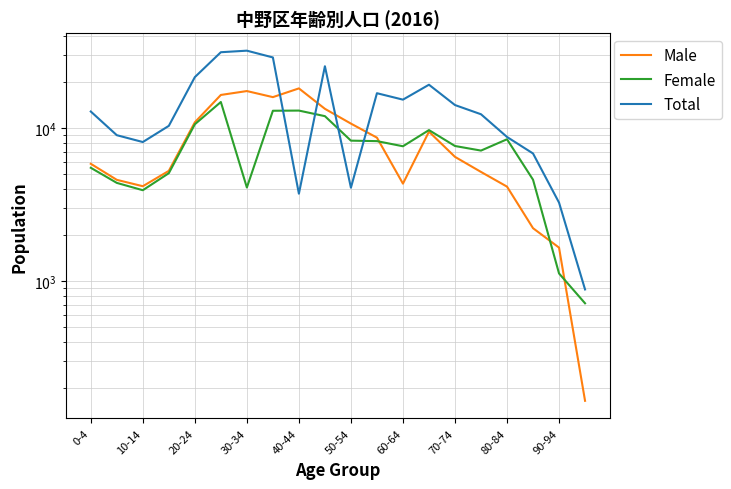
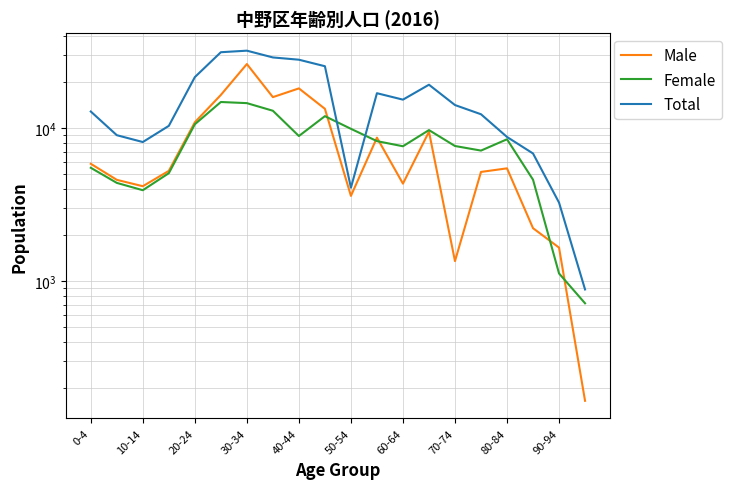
Male, 30-34: 17000 -> 26000
Female, 30-34: 4100 -> 15000
Female, 40-44: 13000 -> 9000
Total, 40-44: 3700 -> 28000
Male, 50-54: 11000 -> 3600
Female, 50-54: 8000 -> 10000
Male, 70-74: 6500 -> 1400
Male, 80-84: 4100 -> 5400
